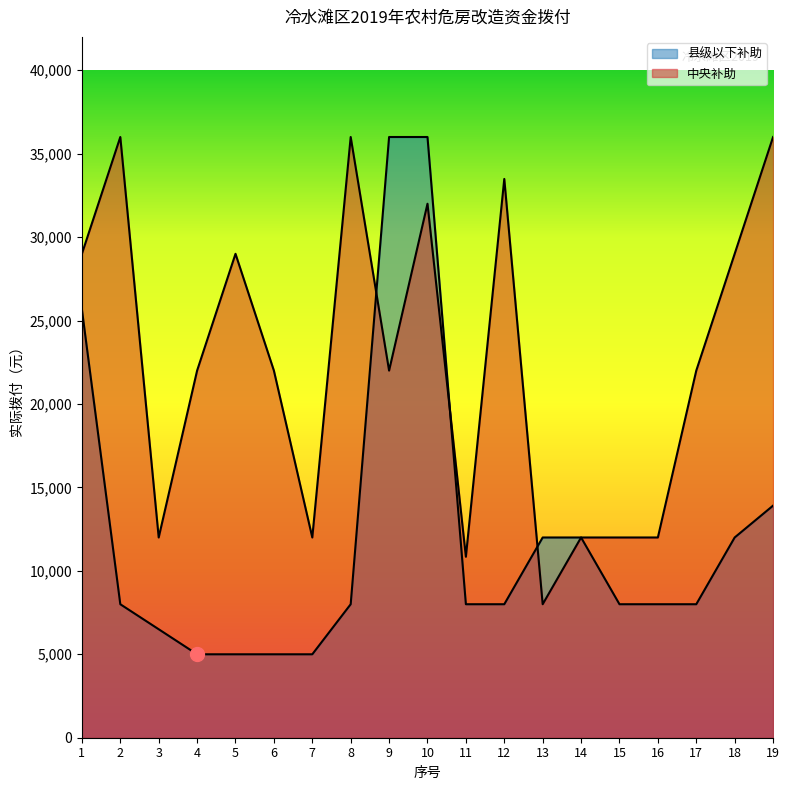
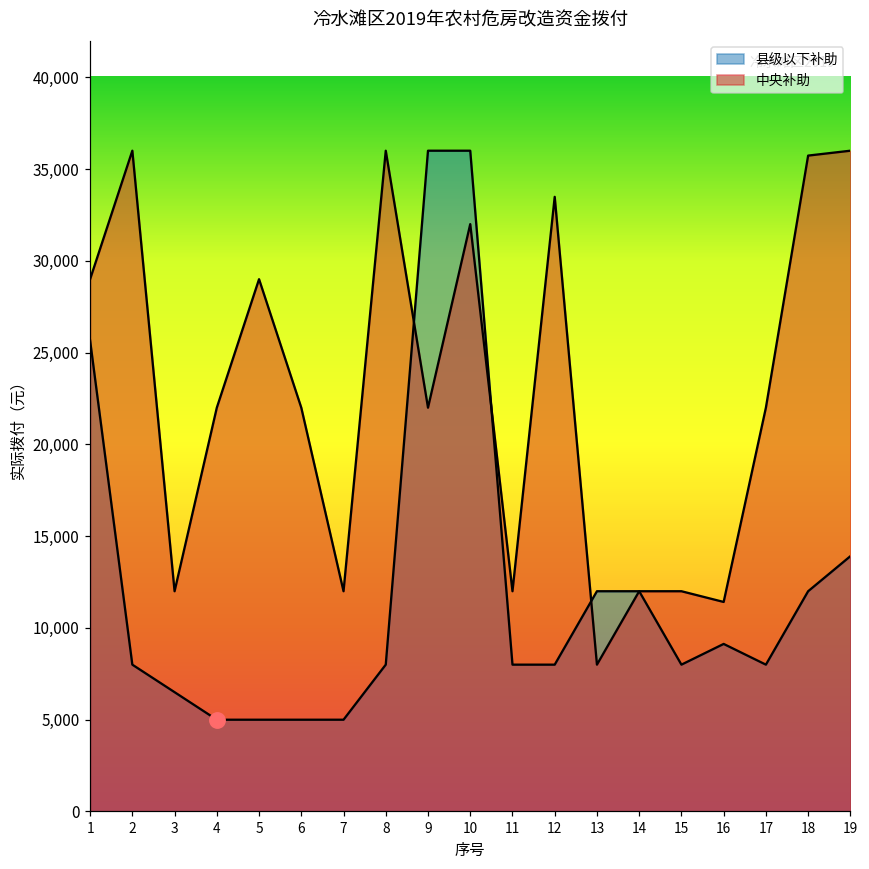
中央补助, 11: 10,800 -> 12,000
县级以下补助, 16: 8,000 -> 9,100
中央补助, 16: 12,000 -> 11,400
中央补助, 18: 29,000 -> 35,700
